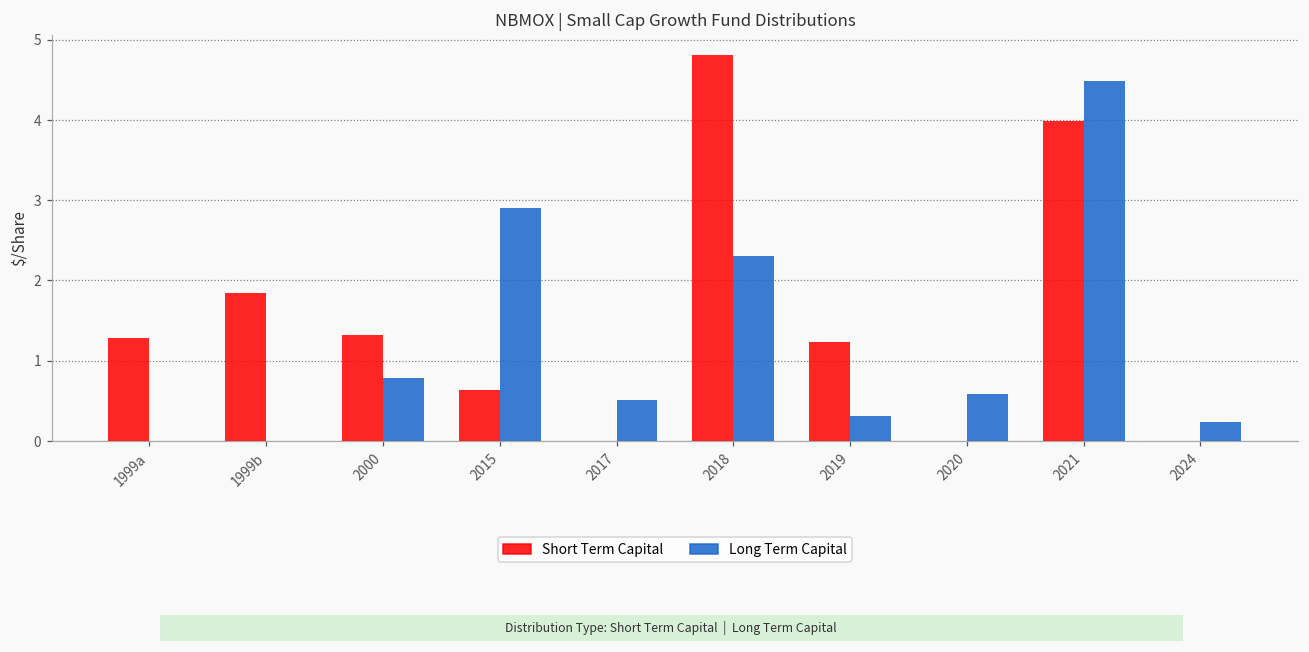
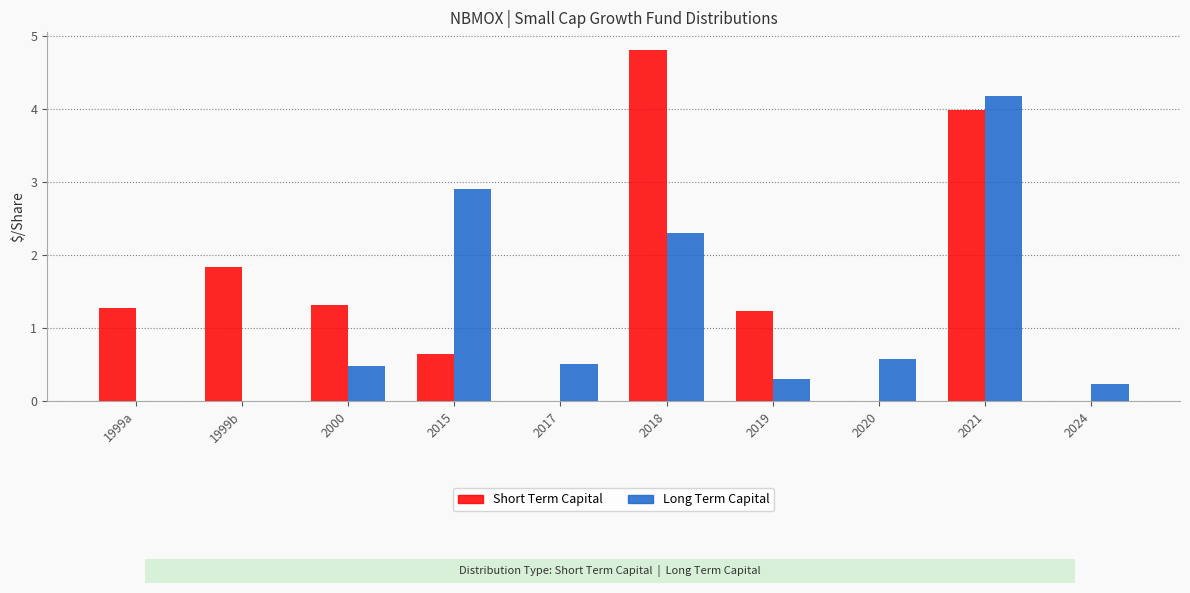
Long Term Capital, 2000: 0.8 -> 0.5
Long Term Capital, 2021: 4.5 -> 4.2
